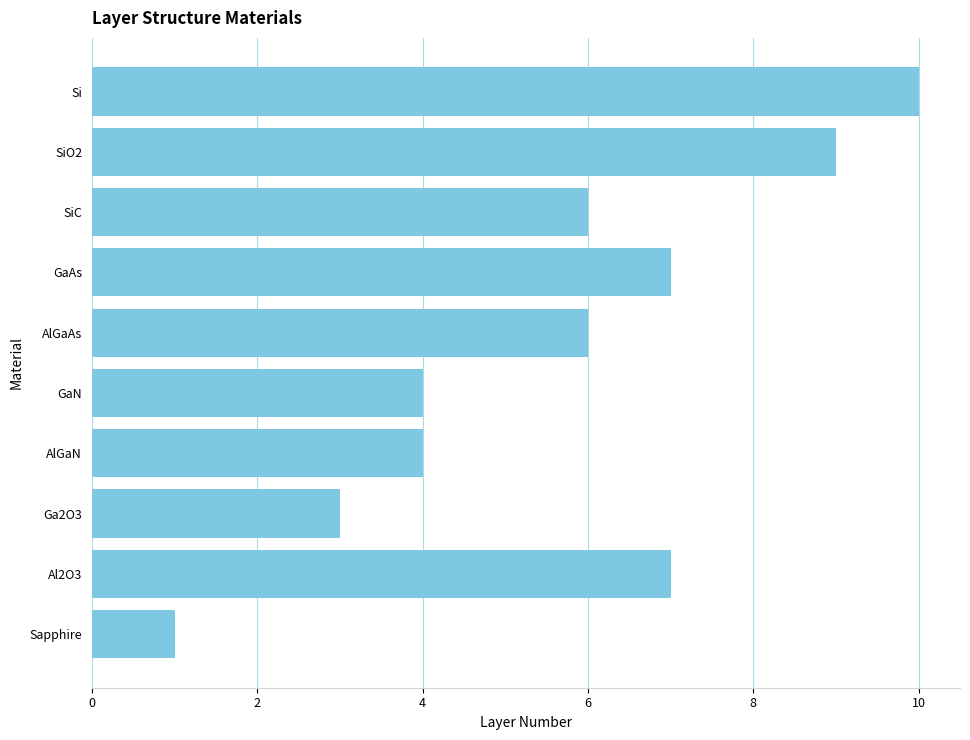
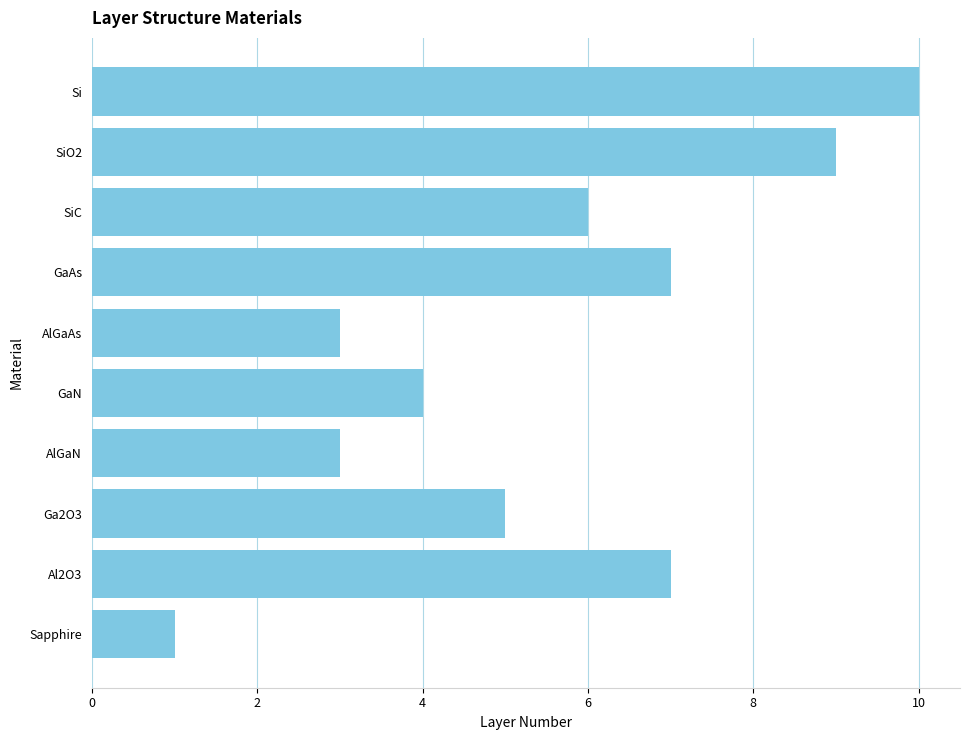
AlGaAs: 6 -> 3
AlGaN: 4 -> 3
Ga2O3: 3 -> 5
